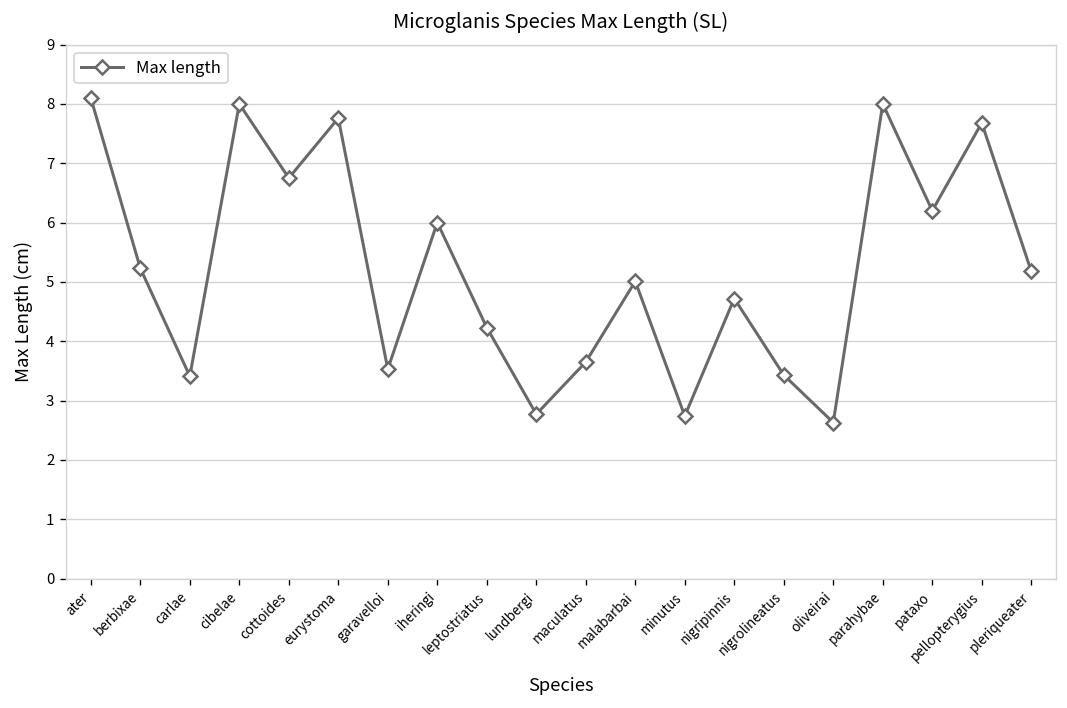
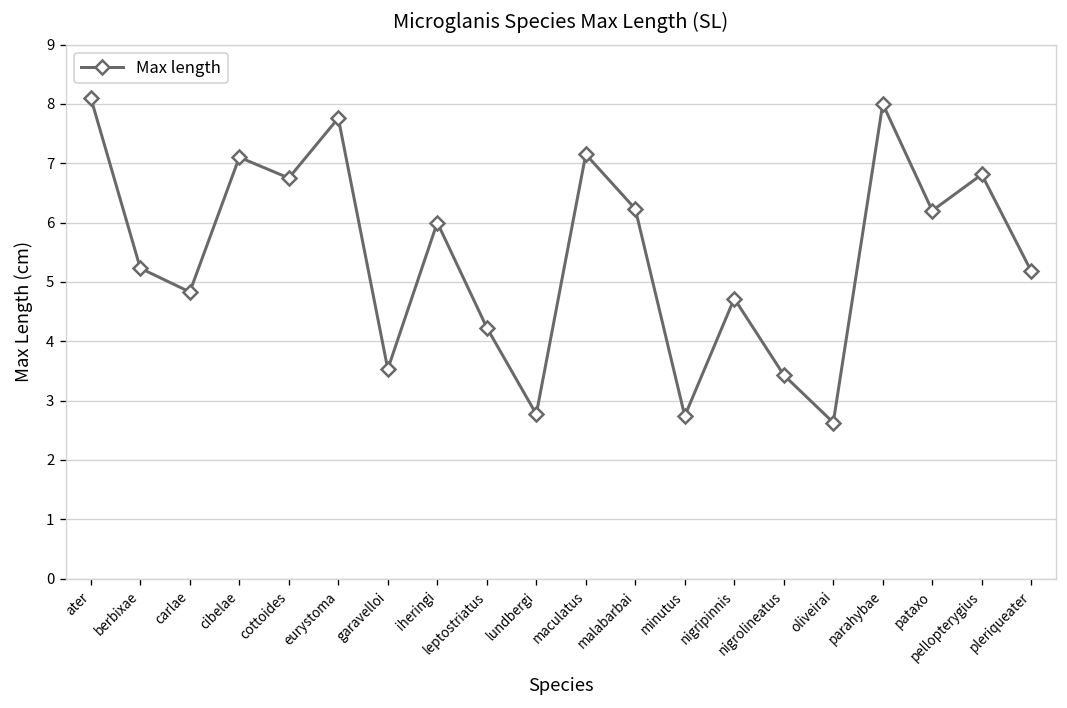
carlae: 3.4 -> 4.8
cibelae: 8.0 -> 7.1
maculatus: 3.7 -> 7.2
malabarbai: 5.0 -> 6.2
pellopterygius: 7.7 -> 6.8
